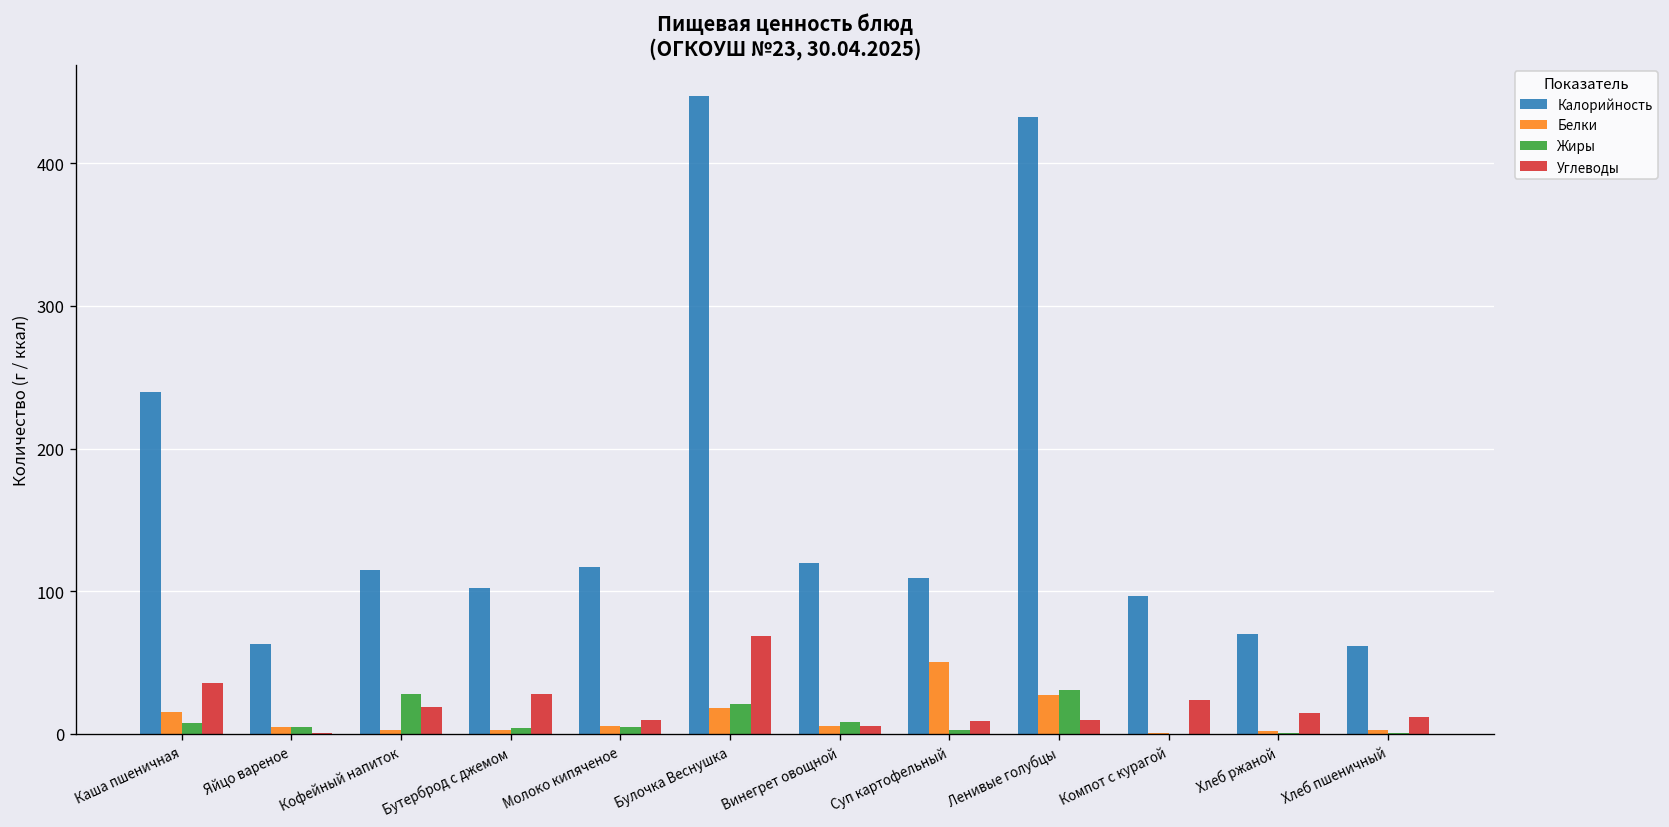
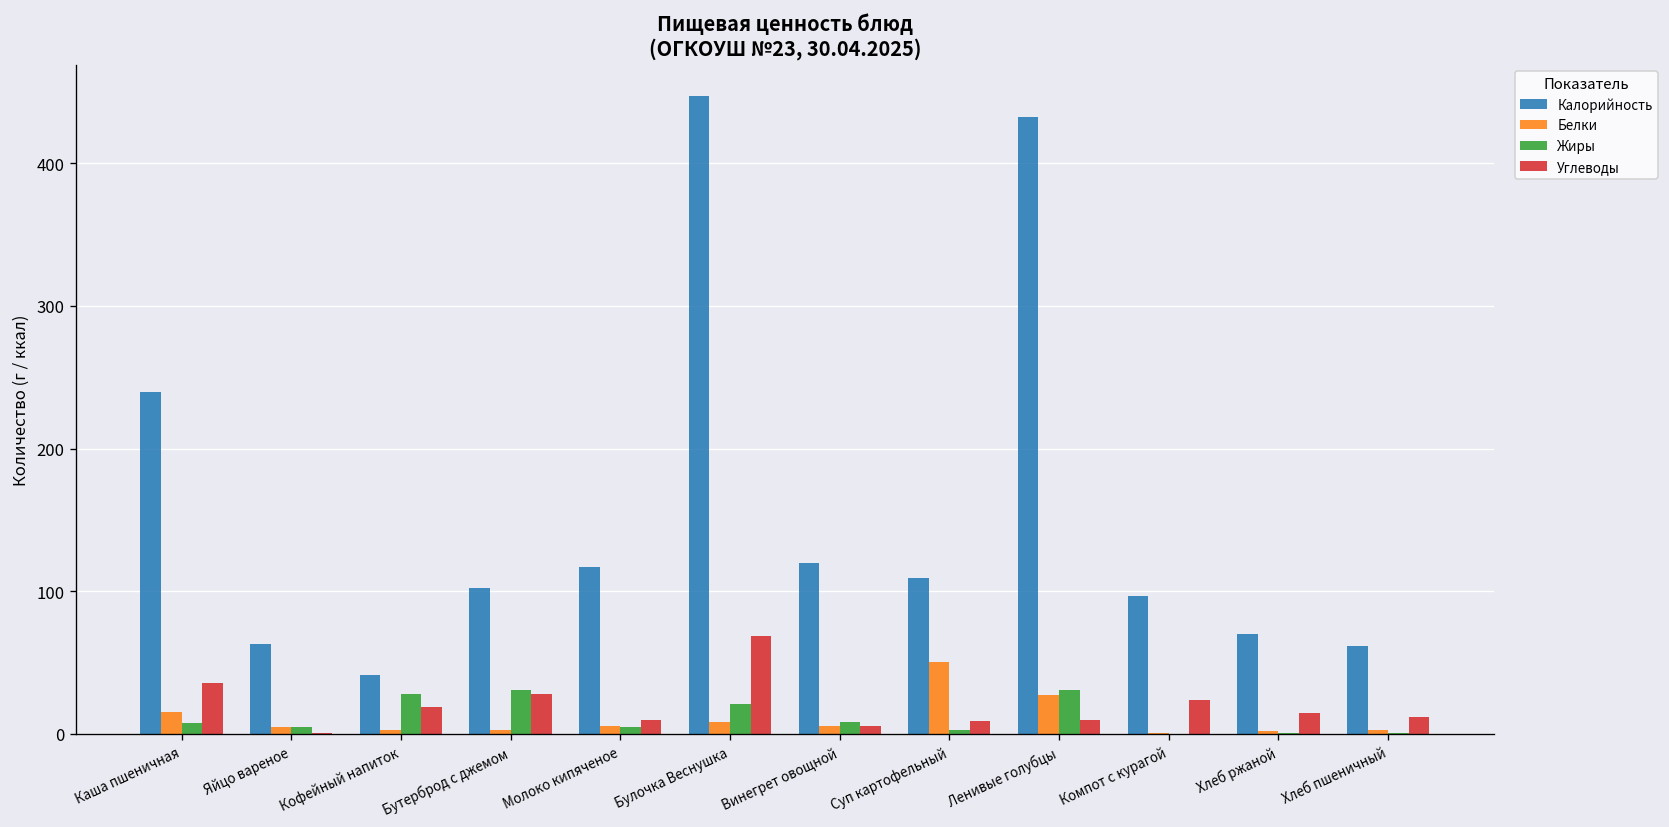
Калорийность, Кофейный напиток: 115 -> 41
Жиры, Бутерброд с джемом: 4 -> 31
Белки, Булочка Веснушка: 18 -> 9
